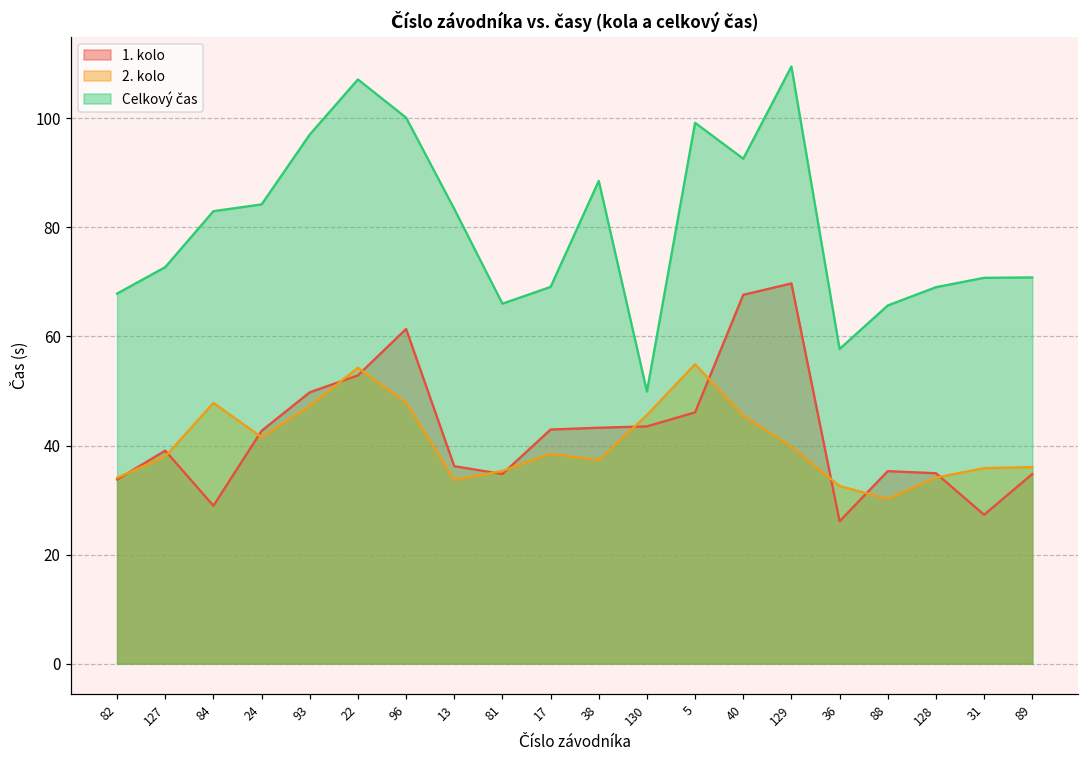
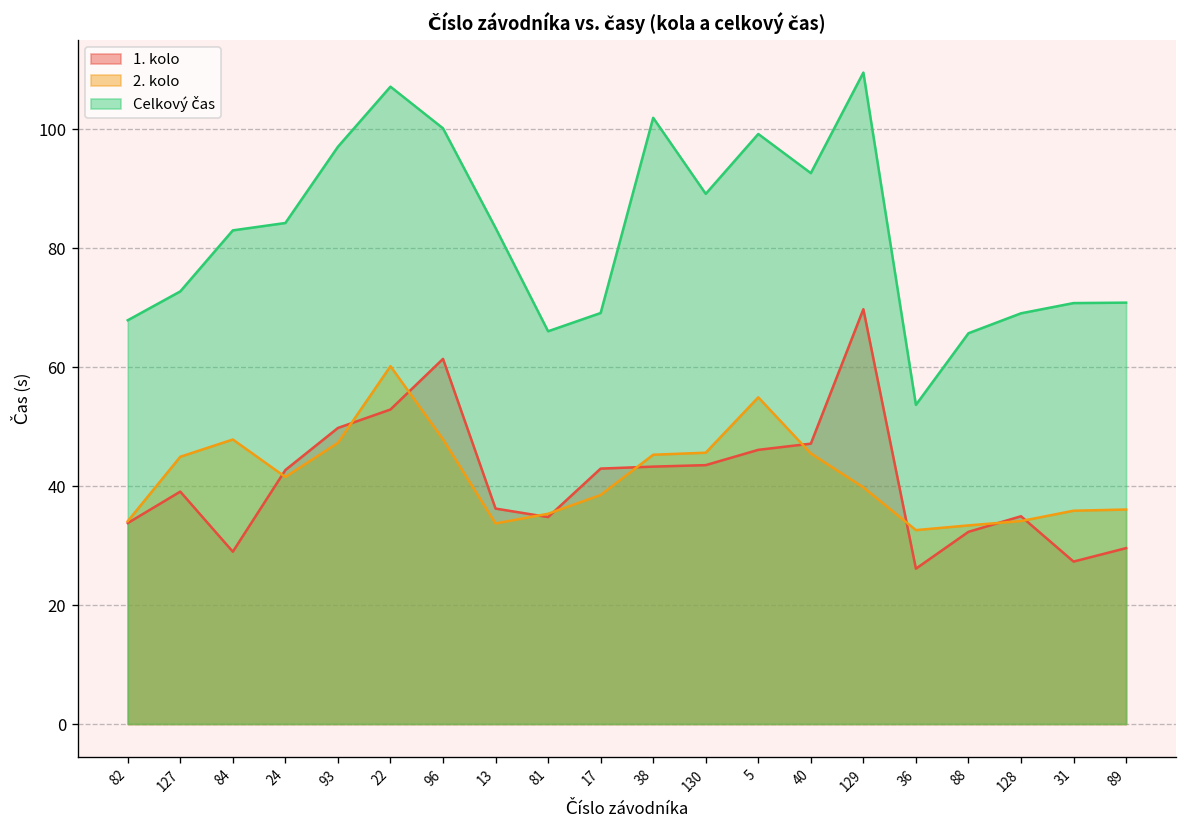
2. kolo, 127: 38 -> 45
2. kolo, 22: 54 -> 60
2. kolo, 38: 37 -> 45
Celkový čas, 38: 89 -> 102
Celkový čas, 130: 50 -> 89
1. kolo, 40: 68 -> 47
Celkový čas, 36: 58 -> 54
1. kolo, 88: 35 -> 32
2. kolo, 88: 30 -> 33
1. kolo, 89: 35 -> 30
